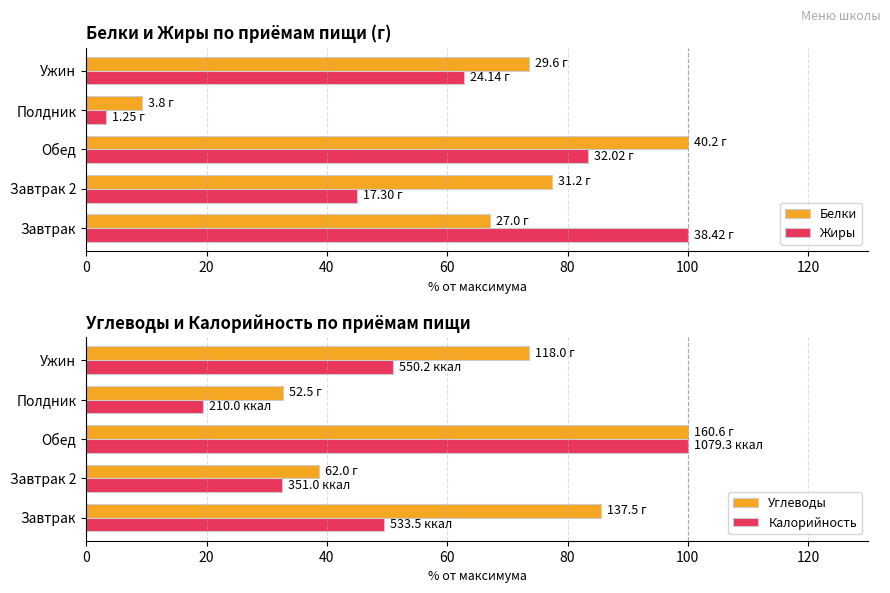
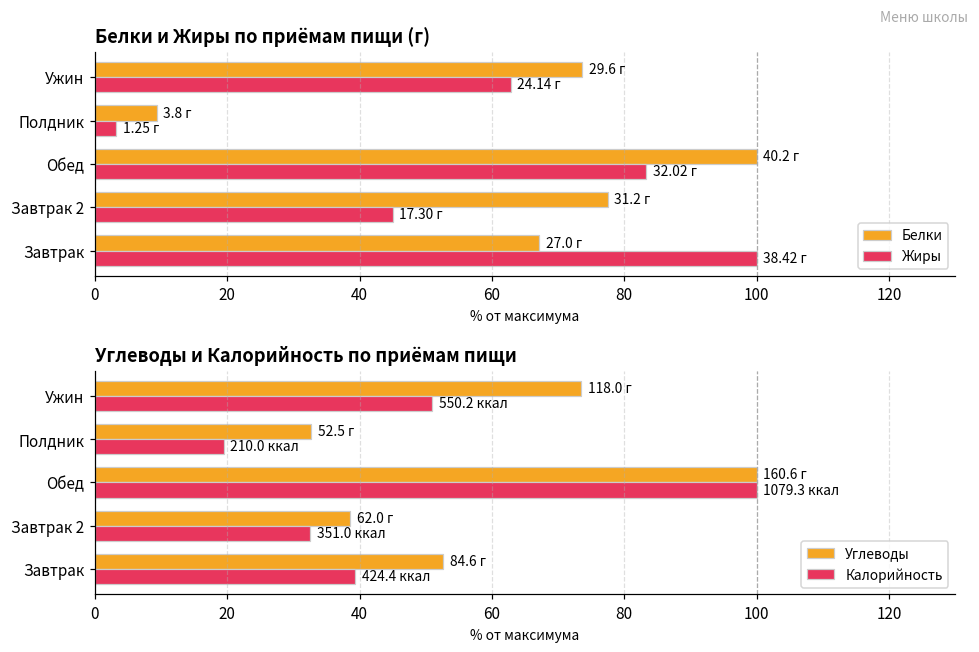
Углеводы и Калорийность по приёмам пищи, Углеводы, Завтрак: 137.5 -> 84.6
Углеводы и Калорийность по приёмам пищи, Калорийность, Завтрак: 533.5 -> 424.4
